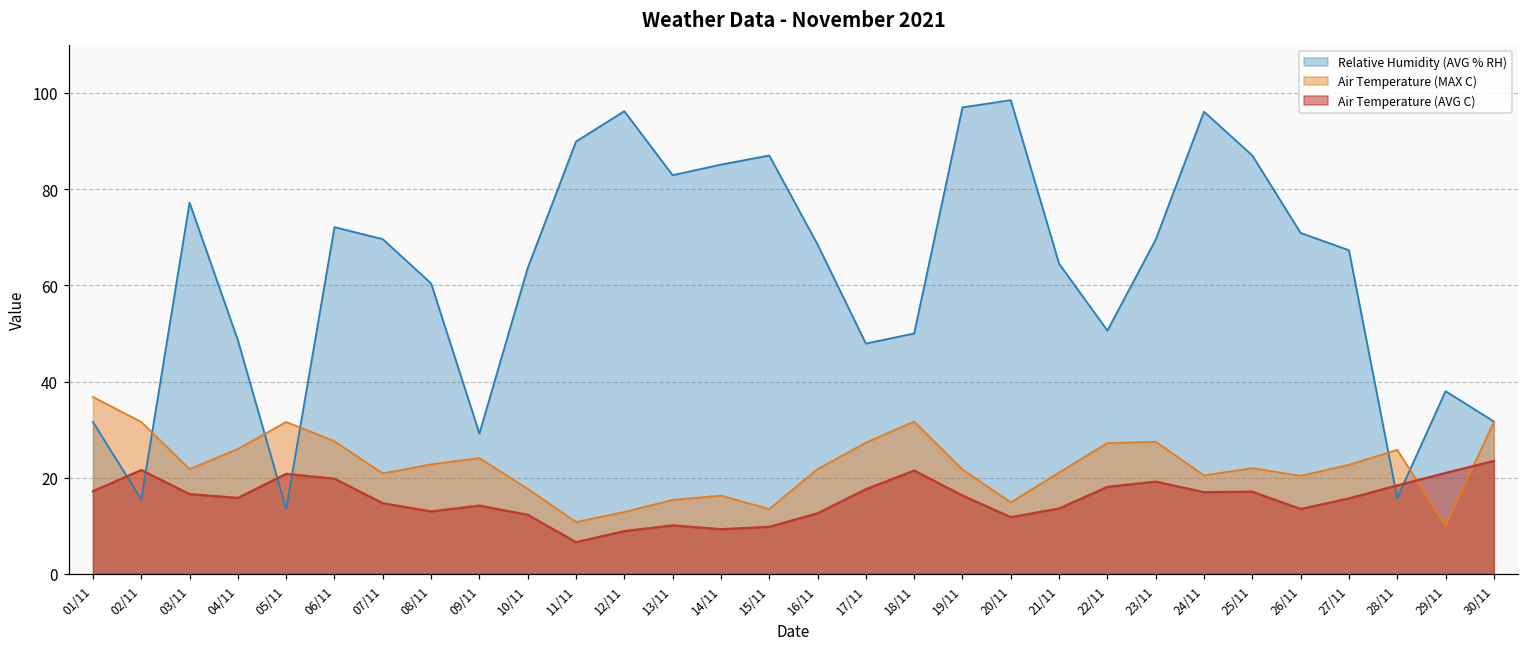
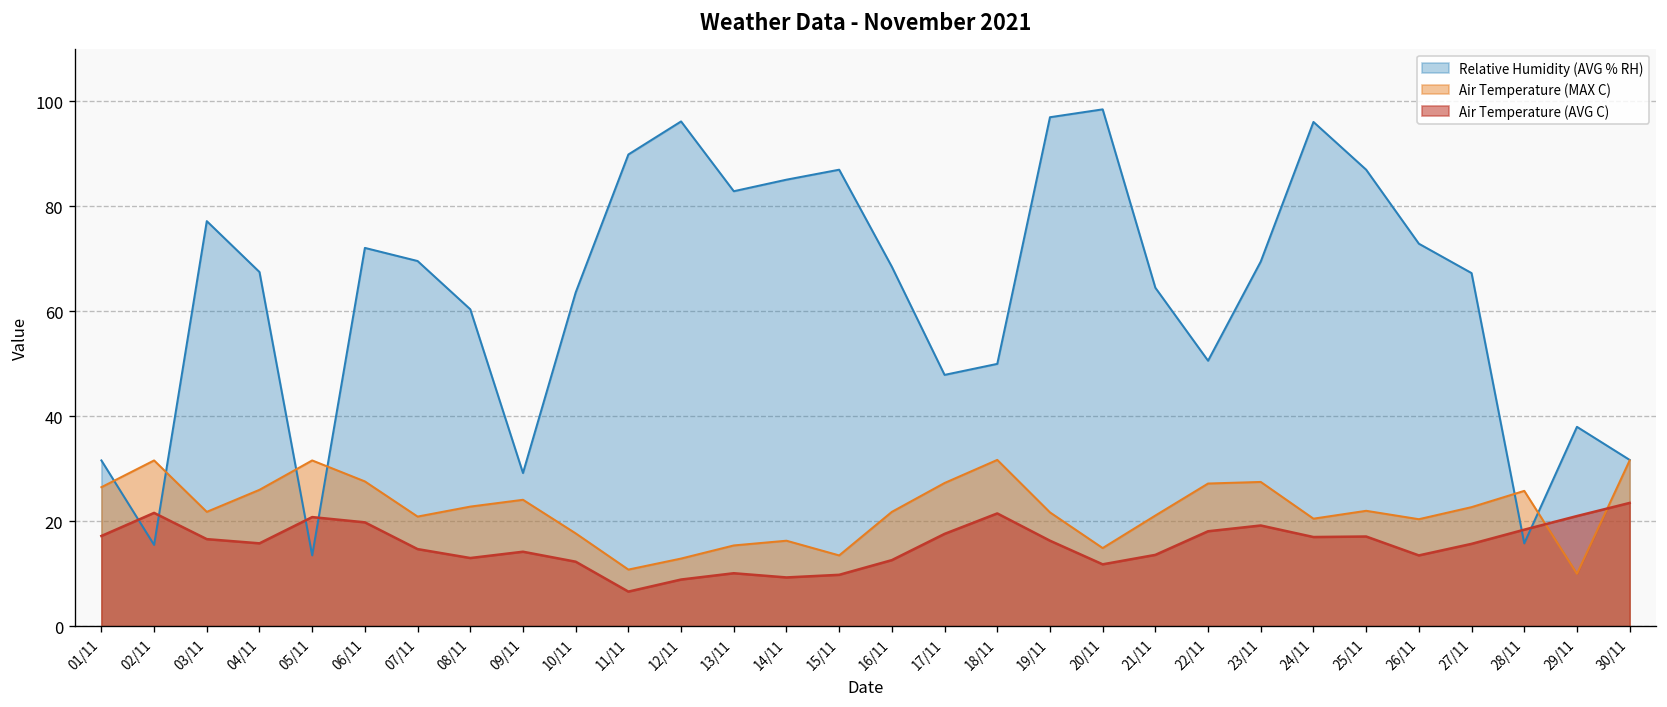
Air Temperature (MAX C), 01/11: 37 -> 27
Relative Humidity (AVG % RH), 04/11: 49 -> 68
Relative Humidity (AVG % RH), 26/11: 71 -> 73
